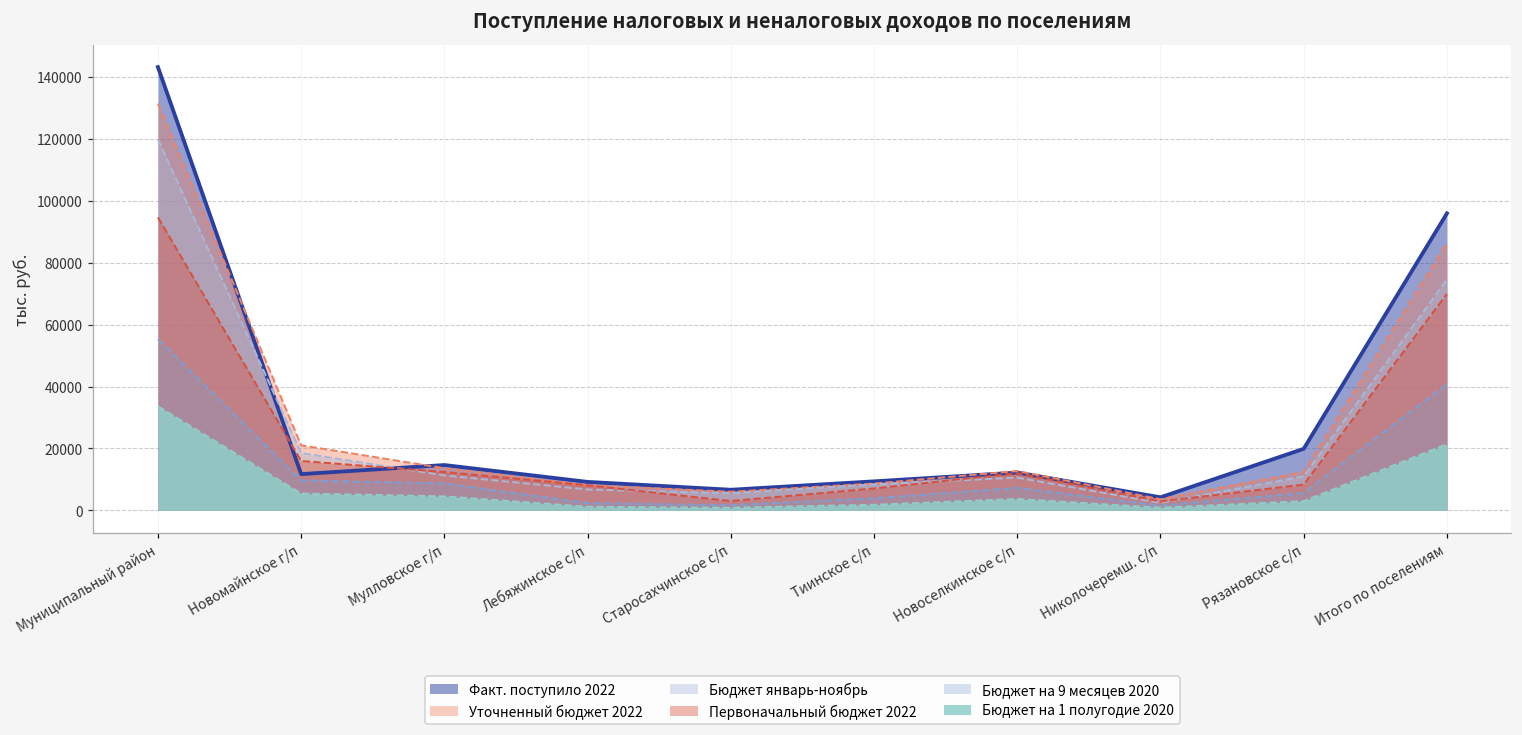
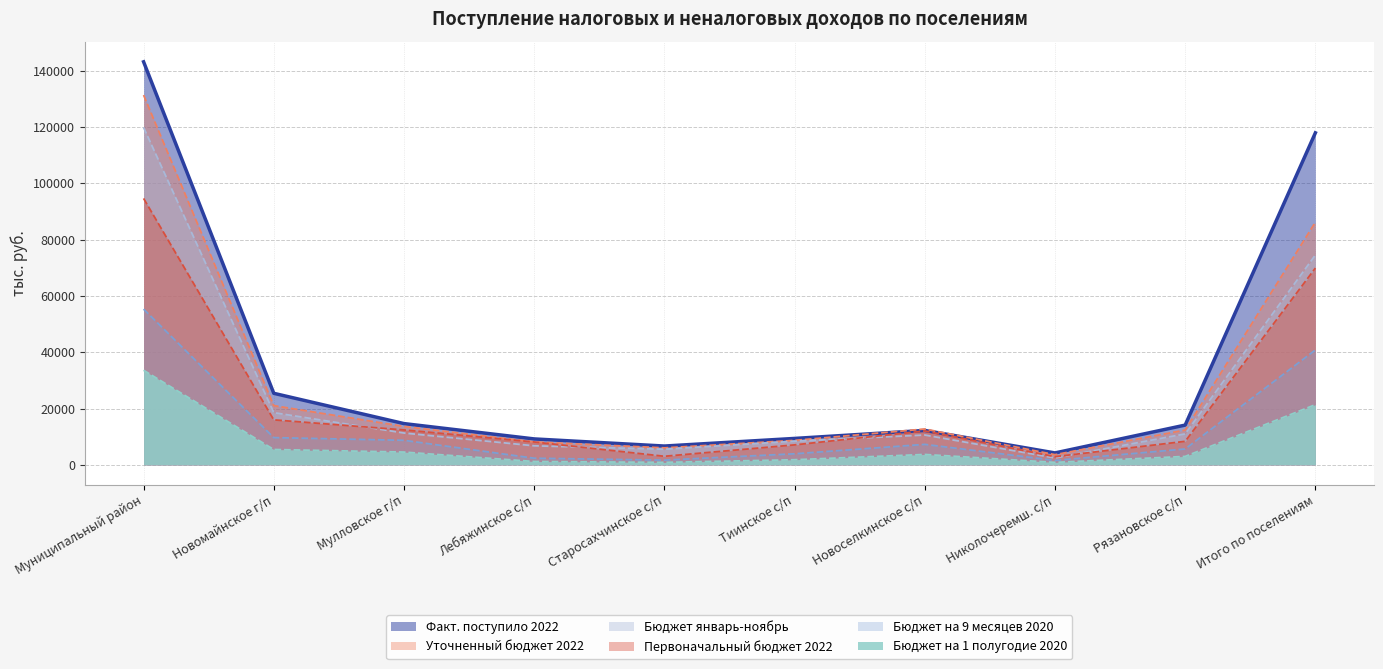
Факт. поступило 2022, Новомайнское г/п: 12000 -> 25000
Факт. поступило 2022, Рязановское с/п: 20000 -> 14000
Факт. поступило 2022, Итого по поселениям: 96000 -> 118000
